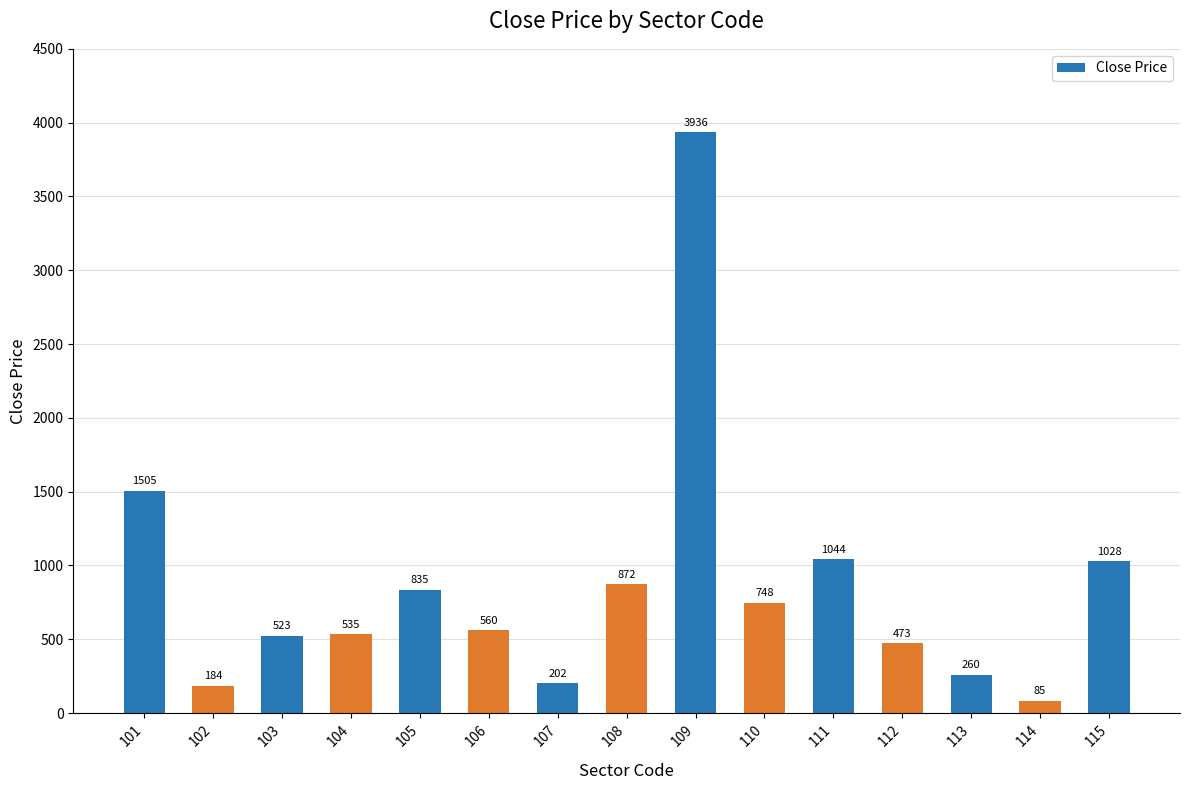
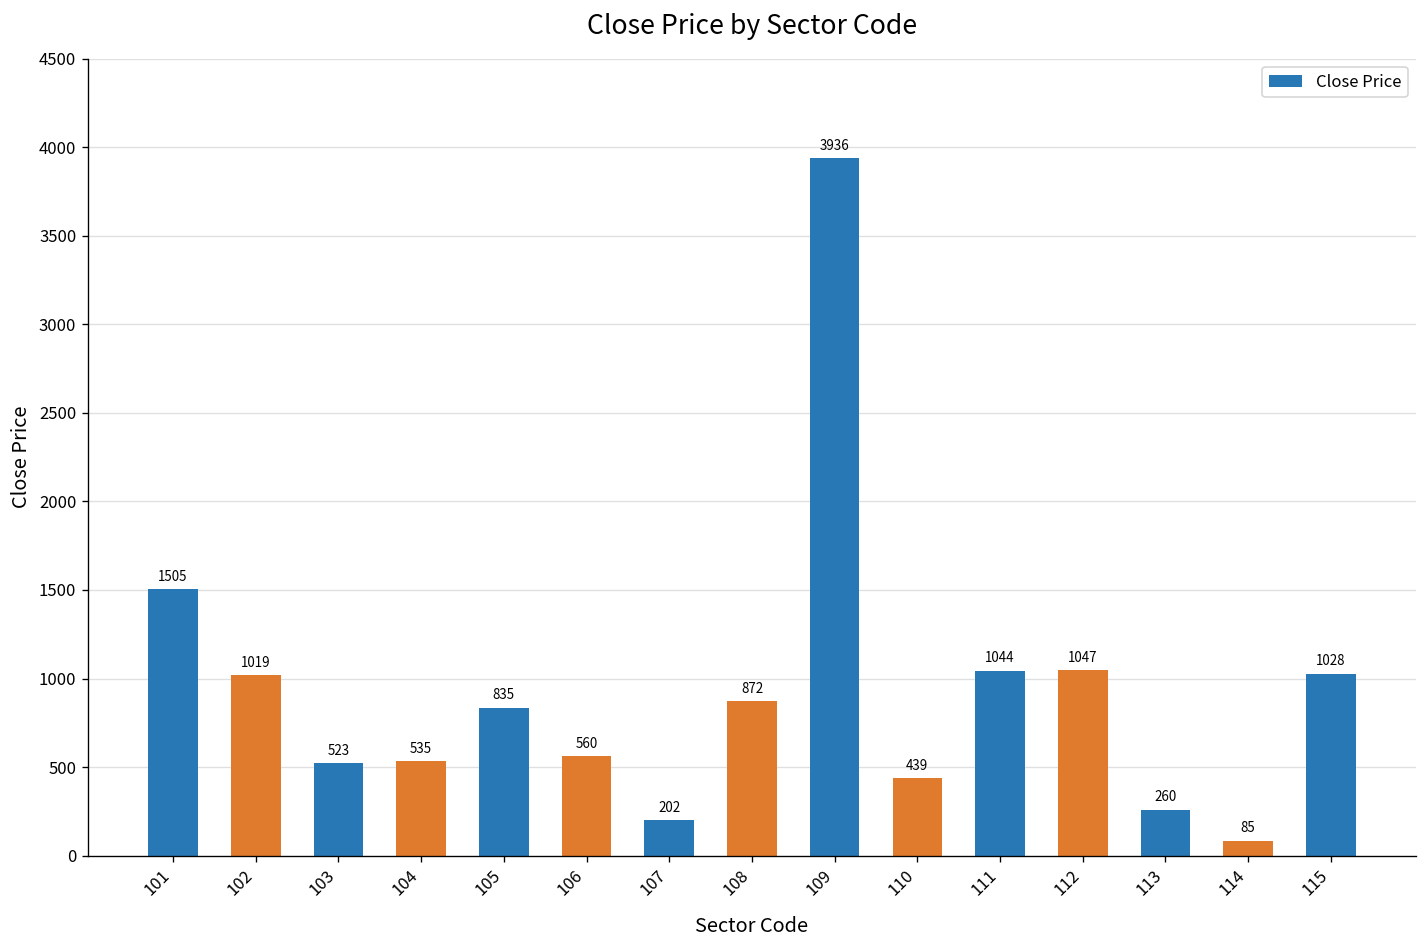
102: 184 -> 1019
110: 748 -> 439
112: 473 -> 1047
